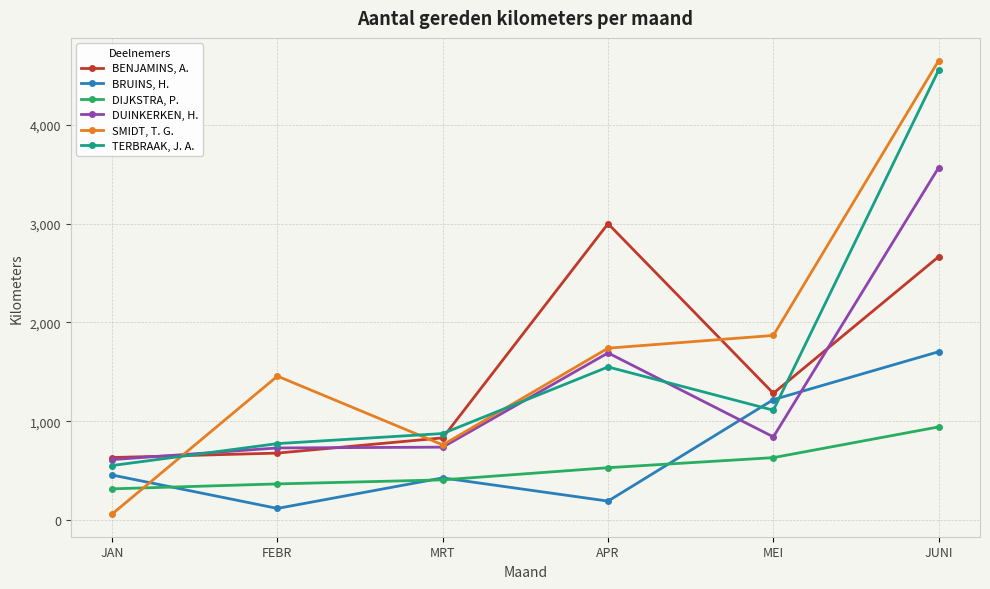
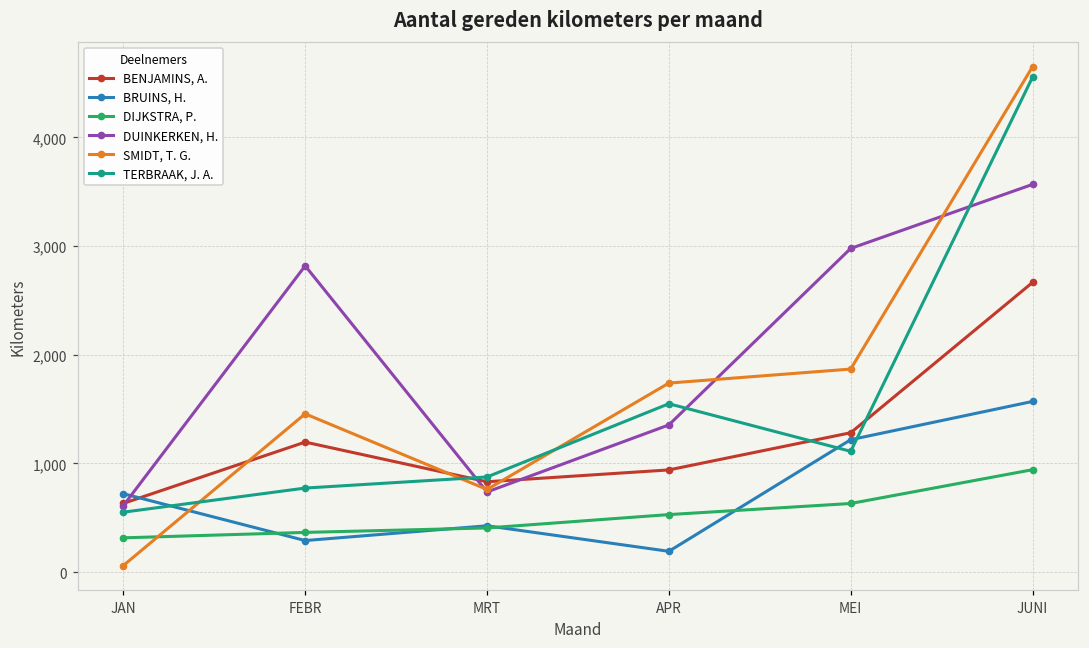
BRUINS, H., JAN: 500 -> 700
BENJAMINS, A., FEBR: 700 -> 1,200
BRUINS, H., FEBR: 100 -> 300
DUINKERKEN, H., FEBR: 700 -> 2,800
BENJAMINS, A., APR: 3,000 -> 900
DUINKERKEN, H., APR: 1,700 -> 1,400
DUINKERKEN, H., MEI: 800 -> 3,000
BRUINS, H., JUNI: 1,700 -> 1,600
